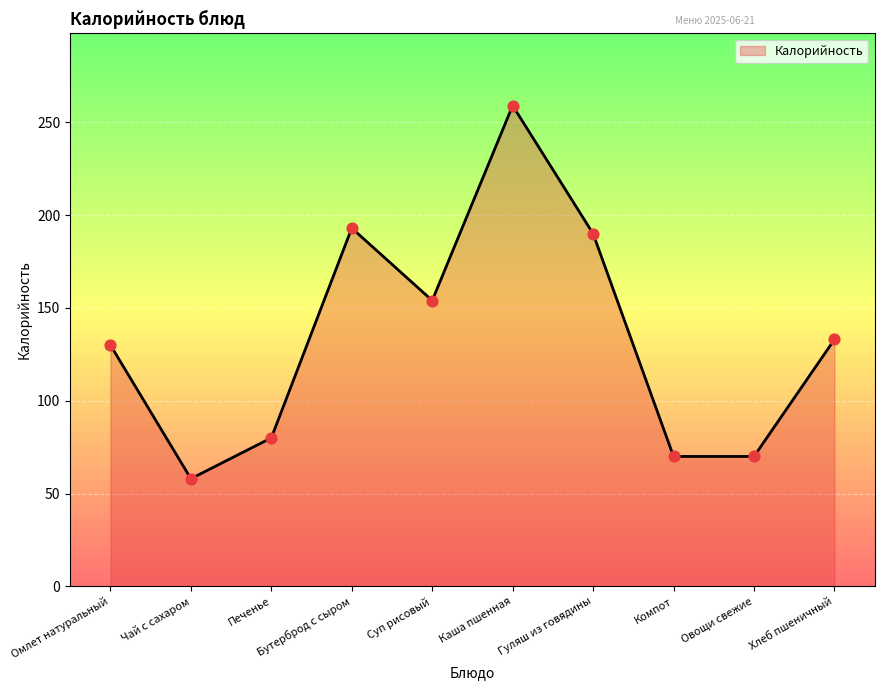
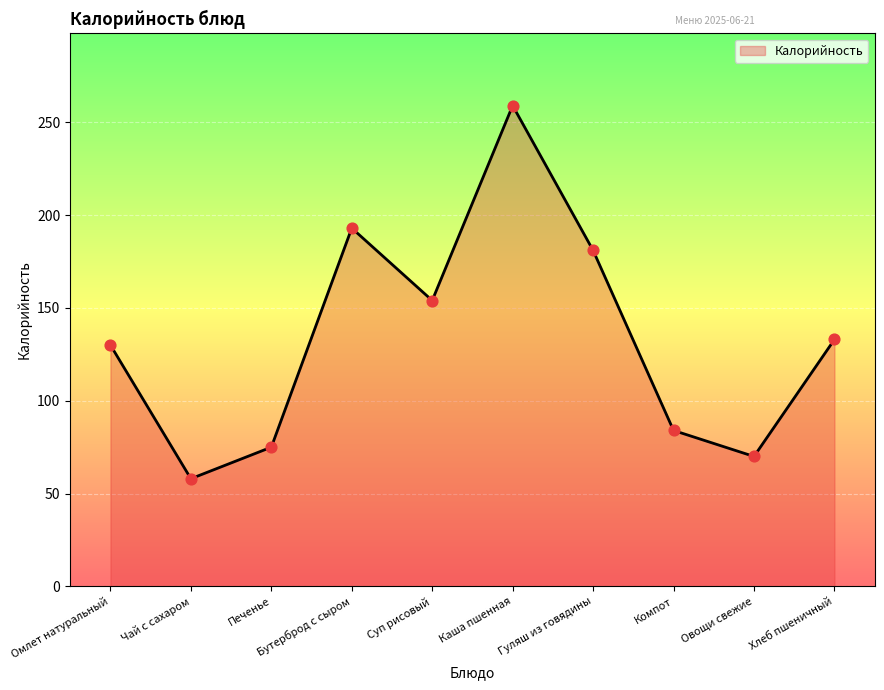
Печенье: 80 -> 75
Гуляш из говядины: 190 -> 181
Компот: 70 -> 84
